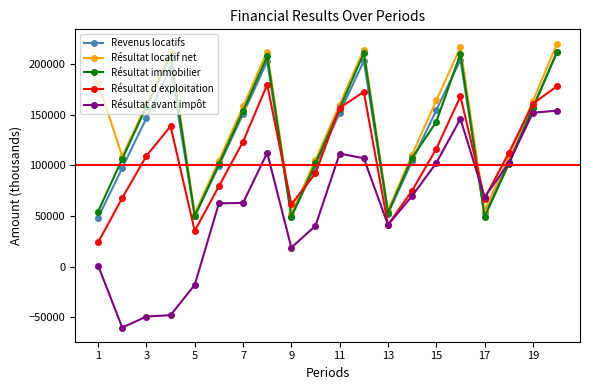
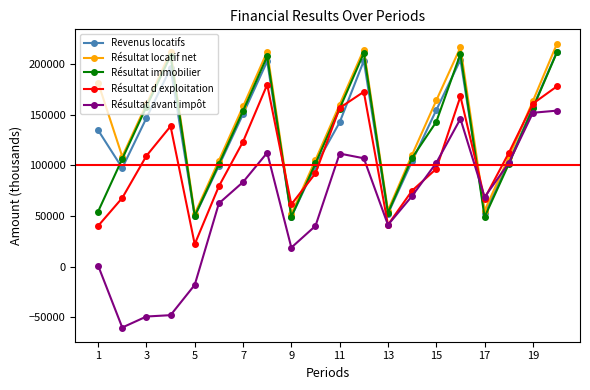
Revenus locatifs, 1: 48000 -> 135000
Résultat d exploitation, 1: 24000 -> 40000
Résultat d exploitation, 5: 35000 -> 22000
Résultat avant impôt, 7: 63000 -> 83000
Revenus locatifs, 11: 152000 -> 142000
Résultat d exploitation, 15: 116000 -> 97000
